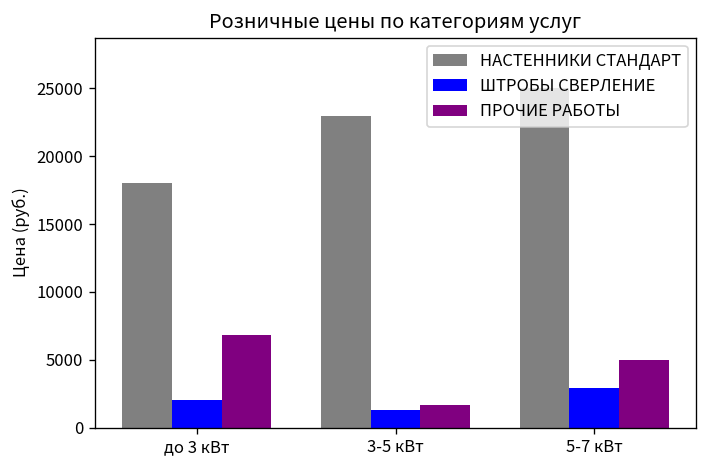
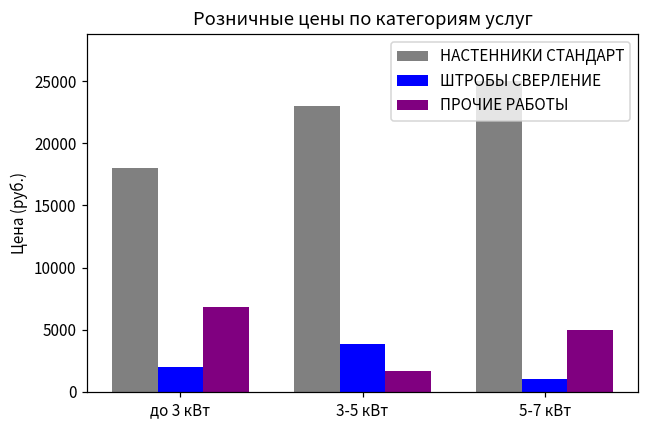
ШТРОБЫ СВЕРЛЕНИЕ, 3-5 кВт: 1300 -> 3800
ШТРОБЫ СВЕРЛЕНИЕ, 5-7 кВт: 2900 -> 1000
